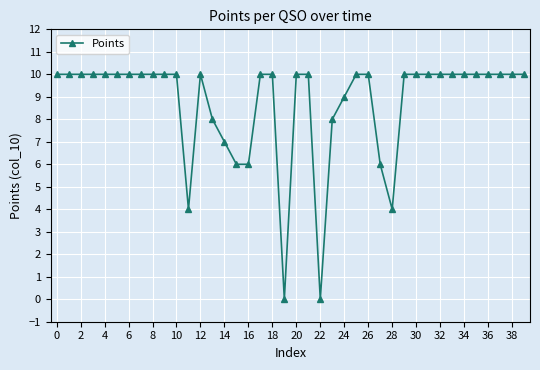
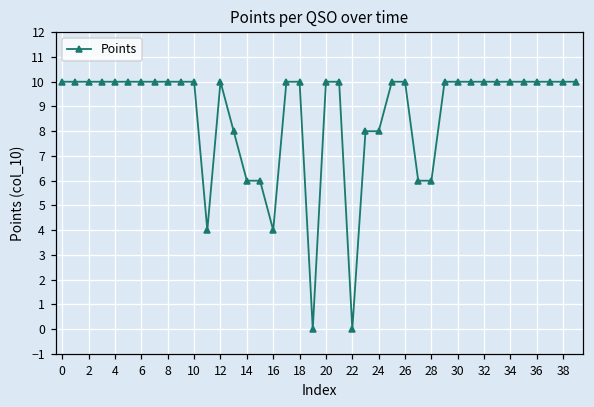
14: 7 -> 6
16: 6 -> 4
24: 9 -> 8
28: 4 -> 6
